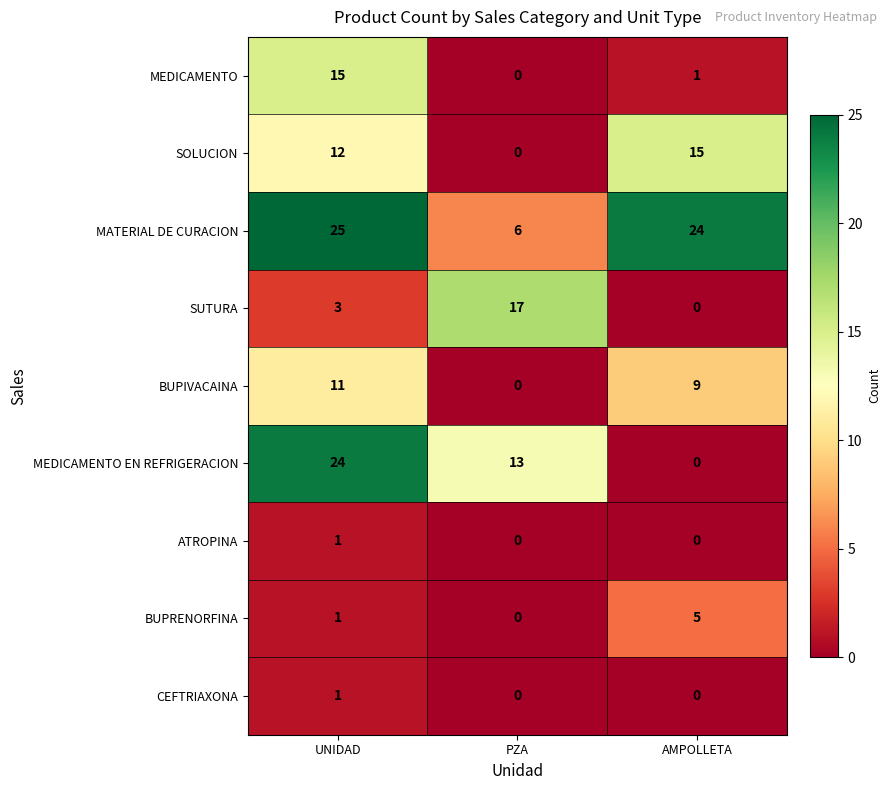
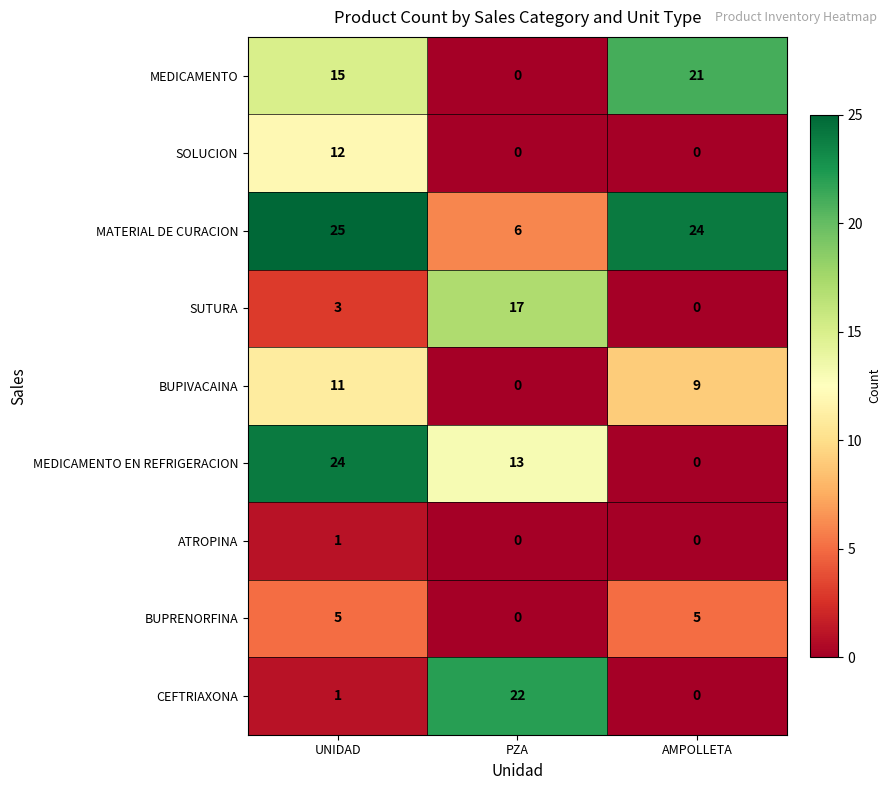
MEDICAMENTO, AMPOLLETA: 1 -> 21
SOLUCION, AMPOLLETA: 15 -> 0
BUPRENORFINA, UNIDAD: 1 -> 5
CEFTRIAXONA, PZA: 0 -> 22
